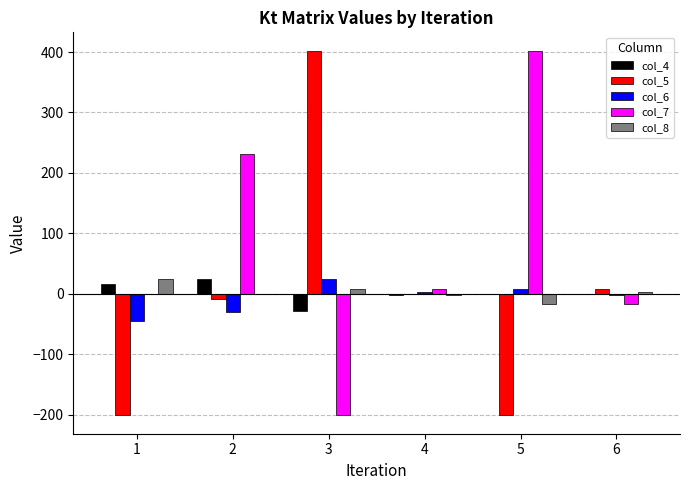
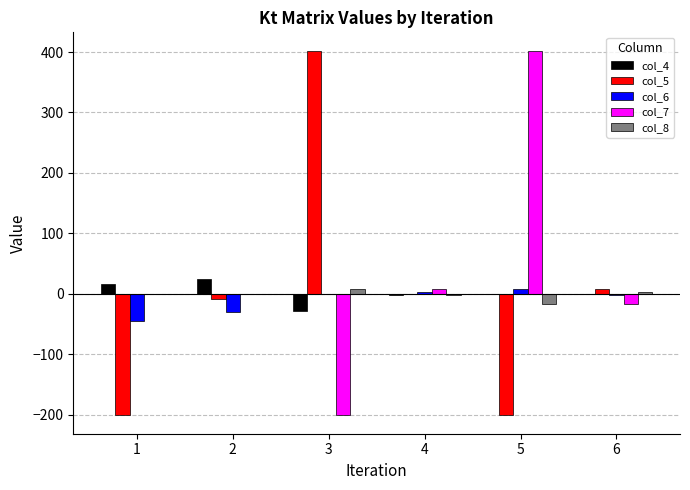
col_8, 1: 30 -> 0
col_7, 2: 230 -> 0
col_6, 3: 20 -> 0
